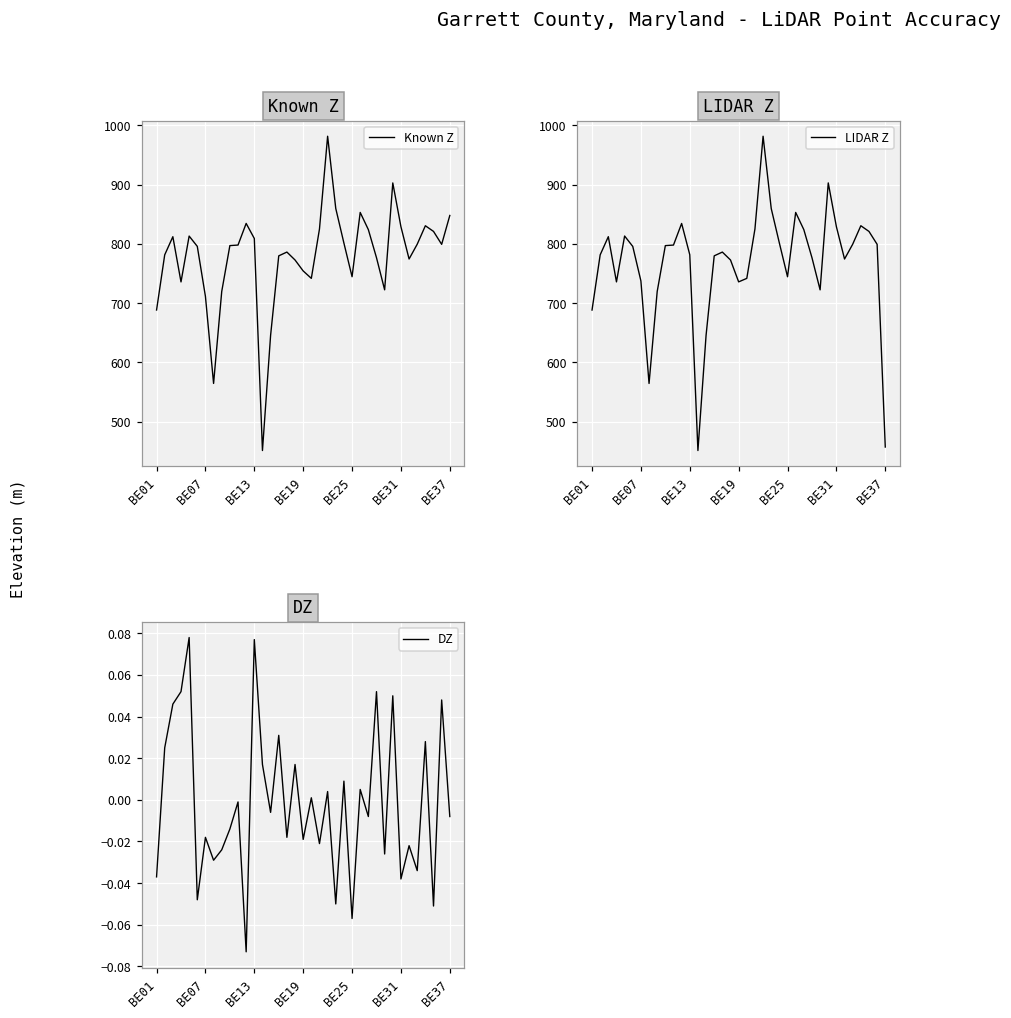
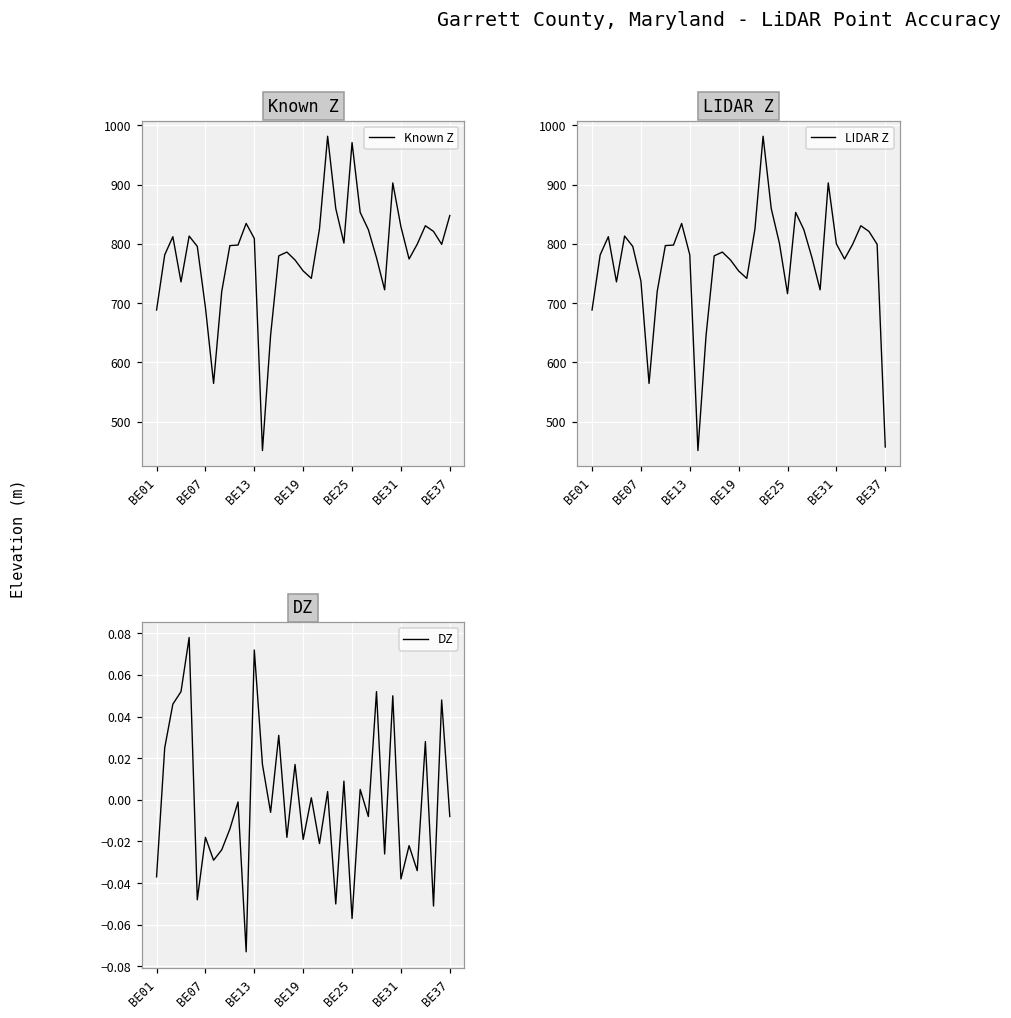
Known Z, BE07: 710 -> 690
Known Z, BE25: 740 -> 970
LIDAR Z, BE19: 740 -> 750
LIDAR Z, BE25: 740 -> 720
LIDAR Z, BE31: 830 -> 800
DZ, BE13: 0.077 -> 0.072
